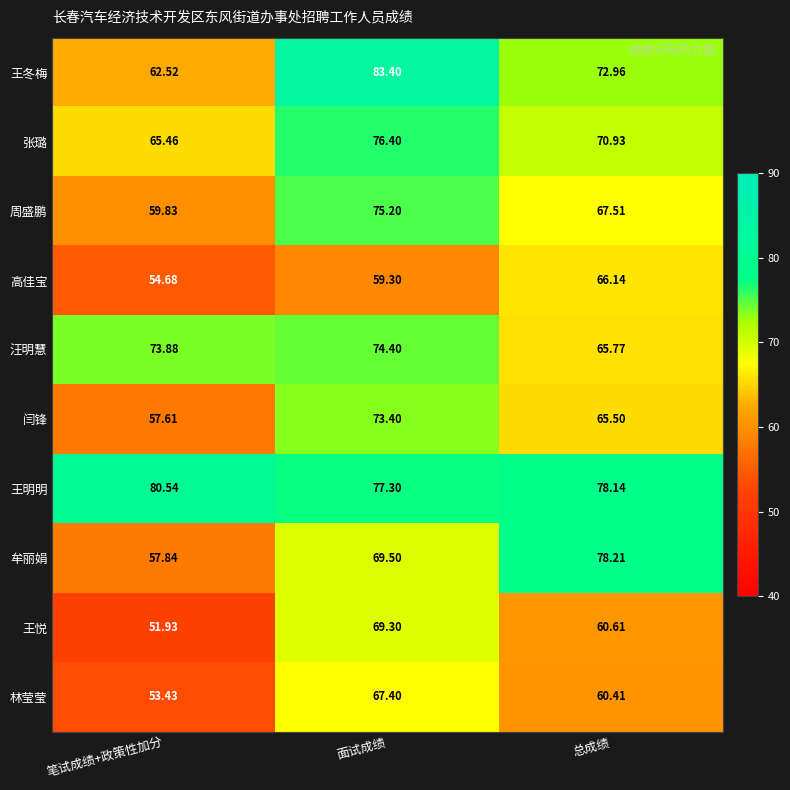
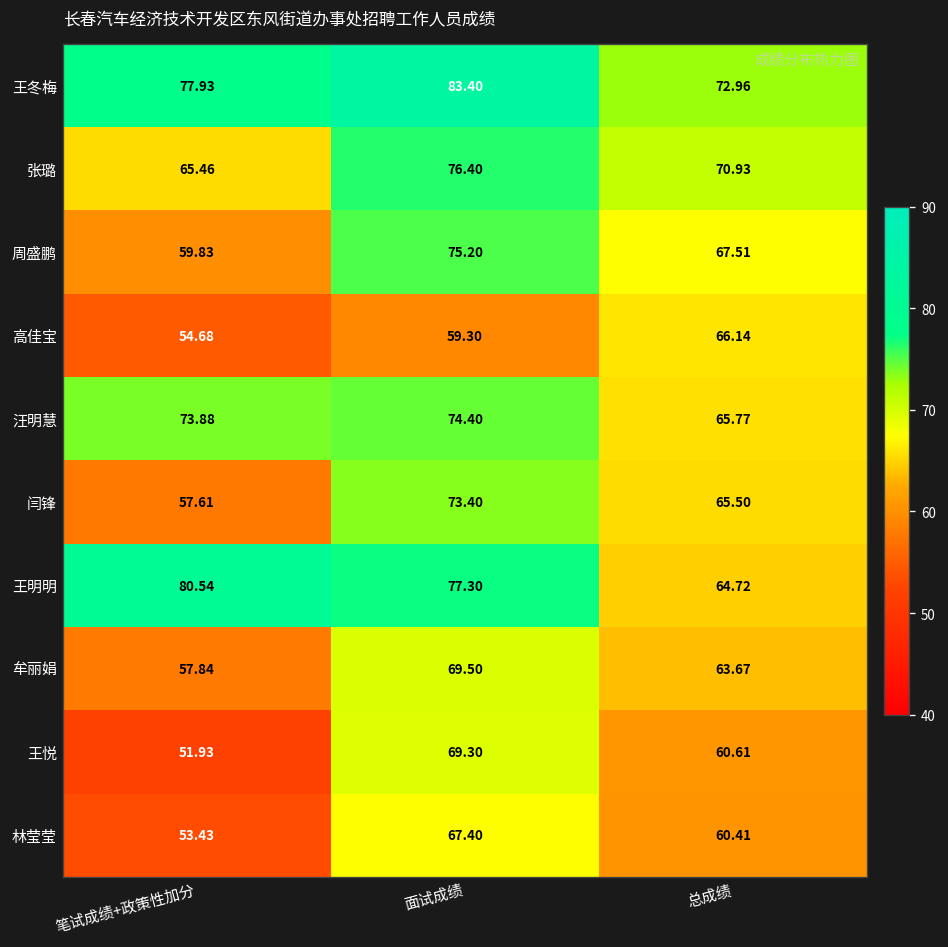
王冬梅, 笔试成绩+政策性加分: 62.52 -> 77.93
王明明, 总成绩: 78.14 -> 64.72
牟丽娟, 总成绩: 78.21 -> 63.67
